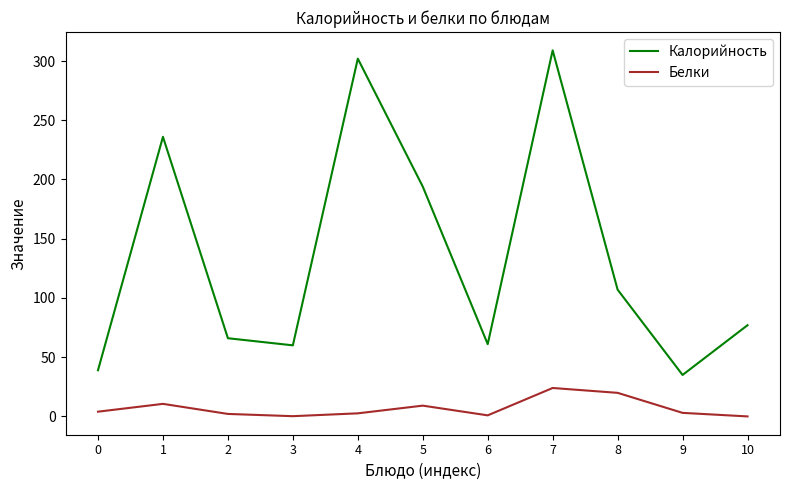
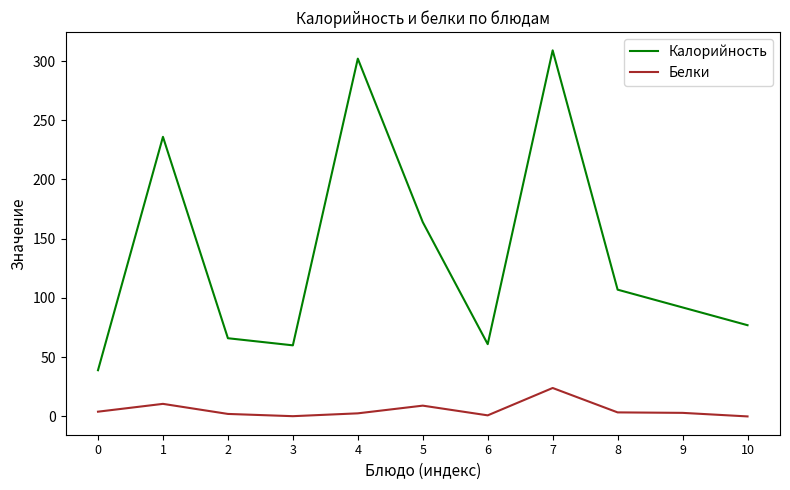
Калорийность, 5: 194 -> 164
Белки, 8: 20 -> 3
Калорийность, 9: 35 -> 92
